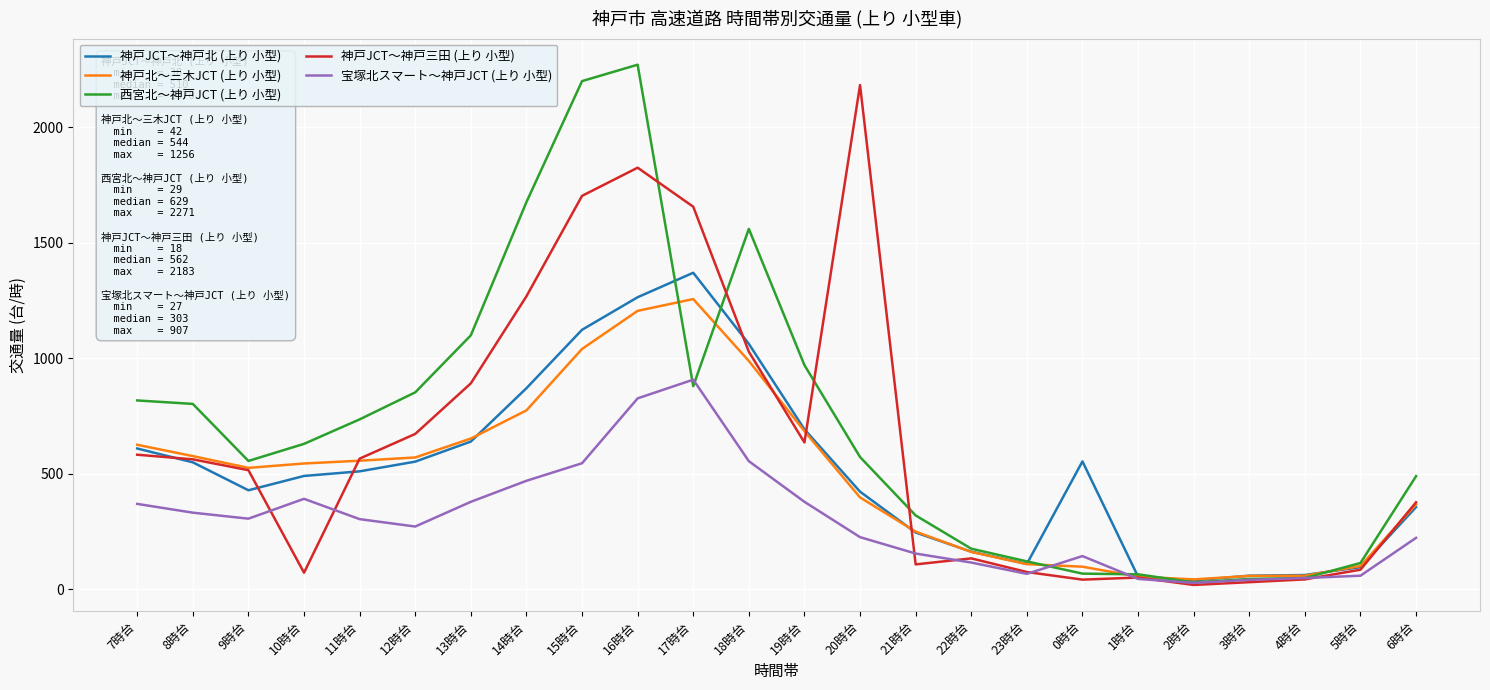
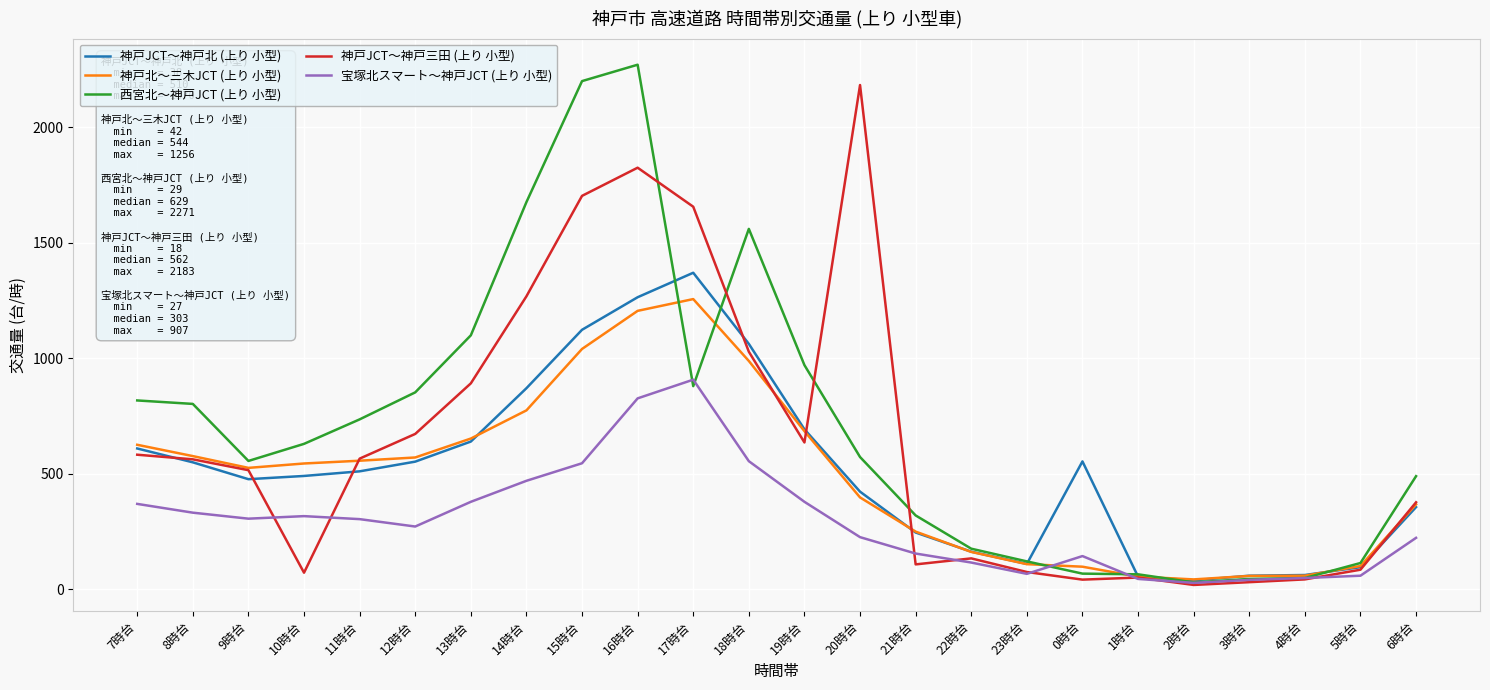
神戸JCT～神戸北 (上り 小型), 9時台: 430 -> 480
宝塚北スマート～神戸JCT (上り 小型), 10時台: 390 -> 320
